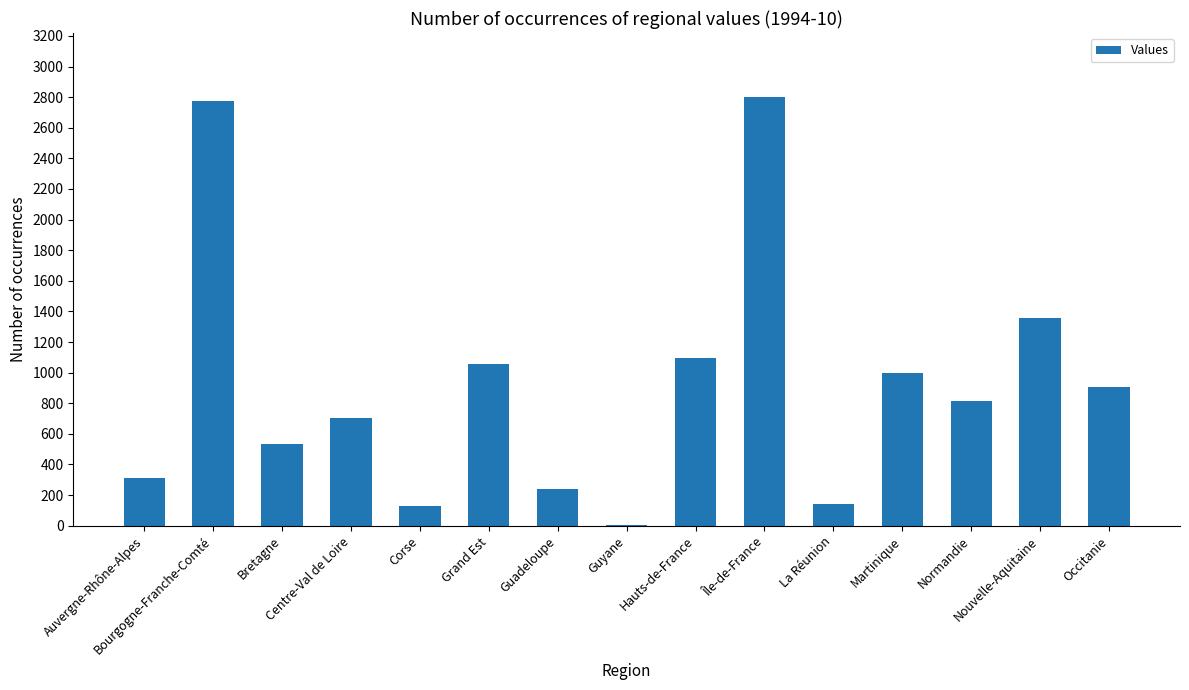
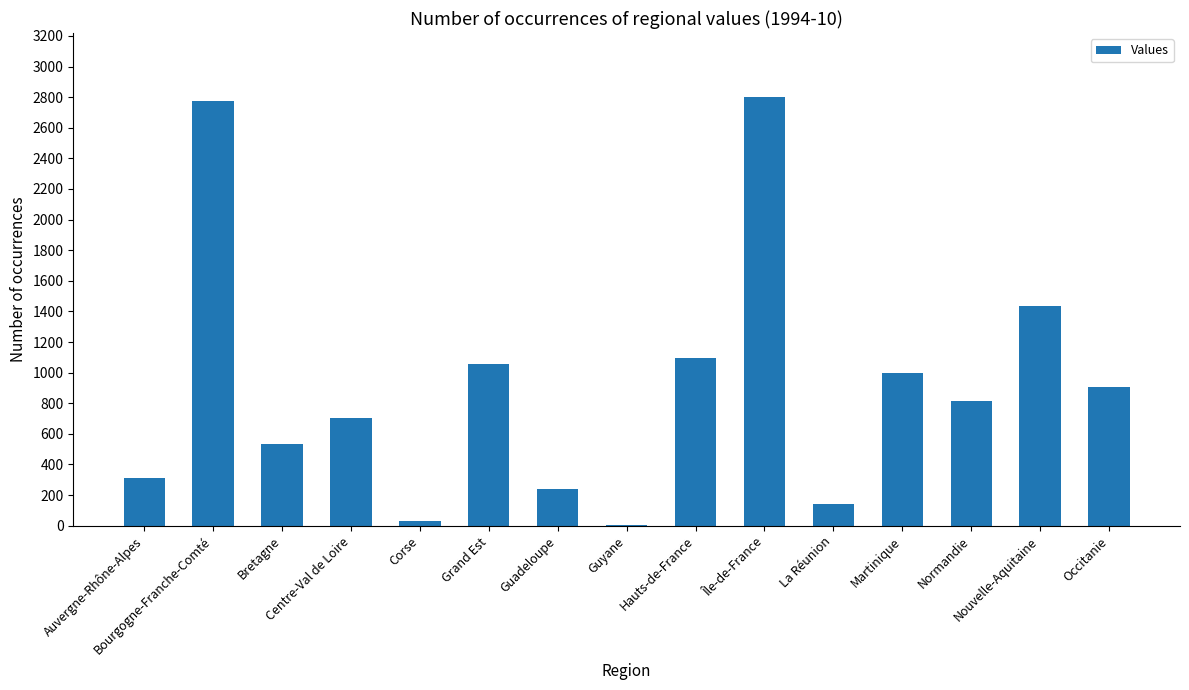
Corse: 130 -> 30
Nouvelle-Aquitaine: 1360 -> 1440
